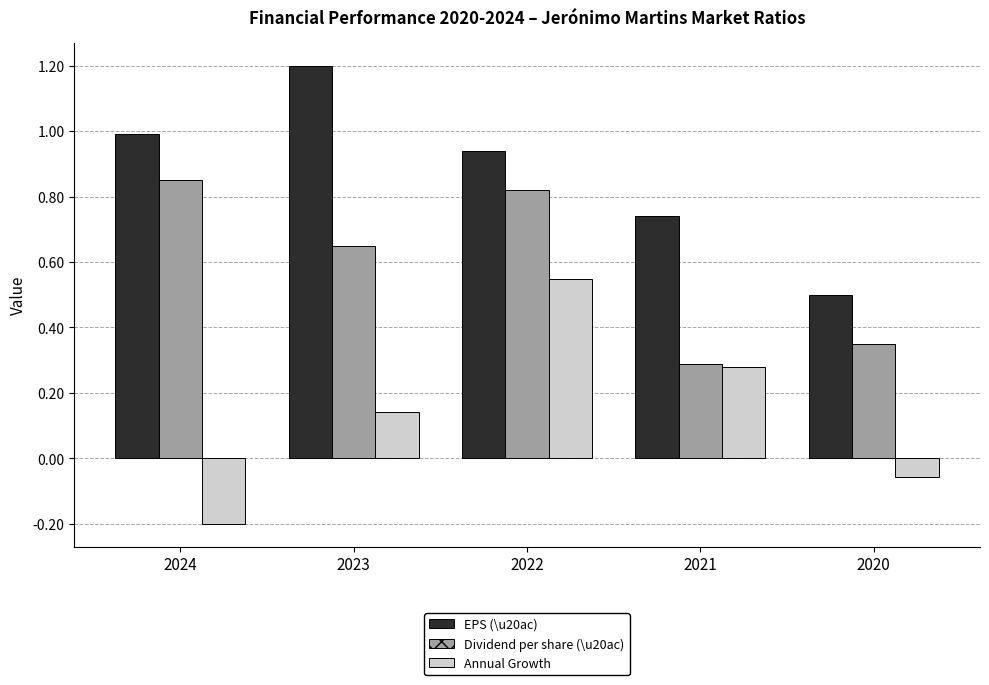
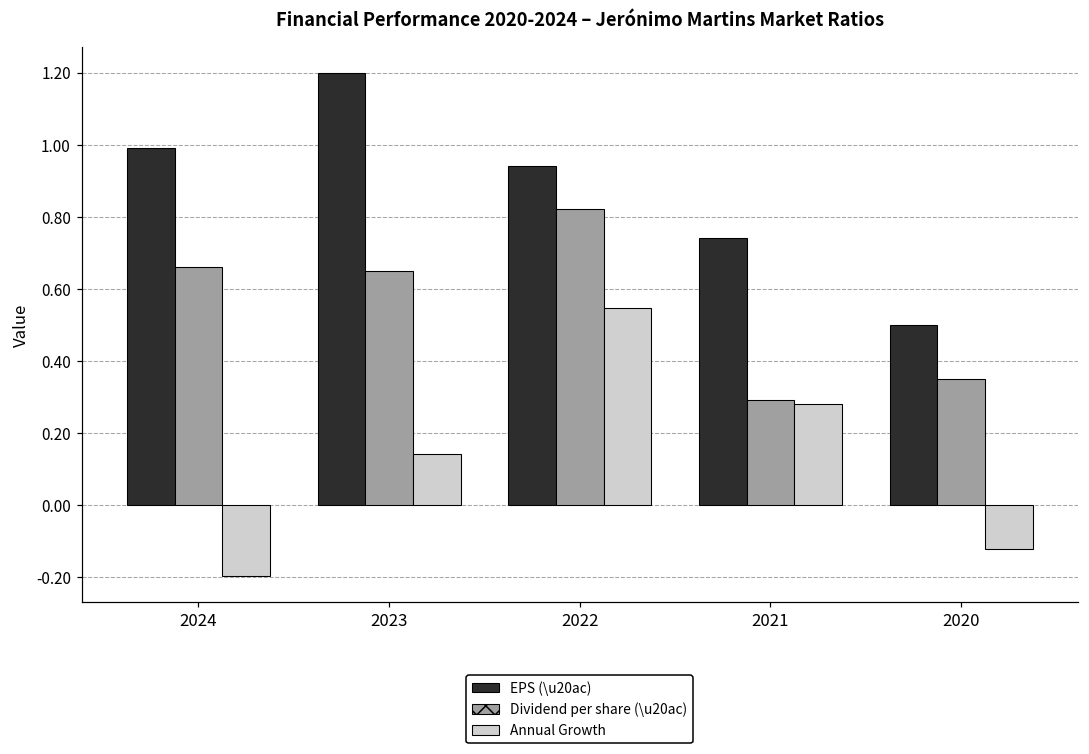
Dividend per share (\u20ac), 2024: 0.85 -> 0.66
Annual Growth, 2020: -0.06 -> -0.12
